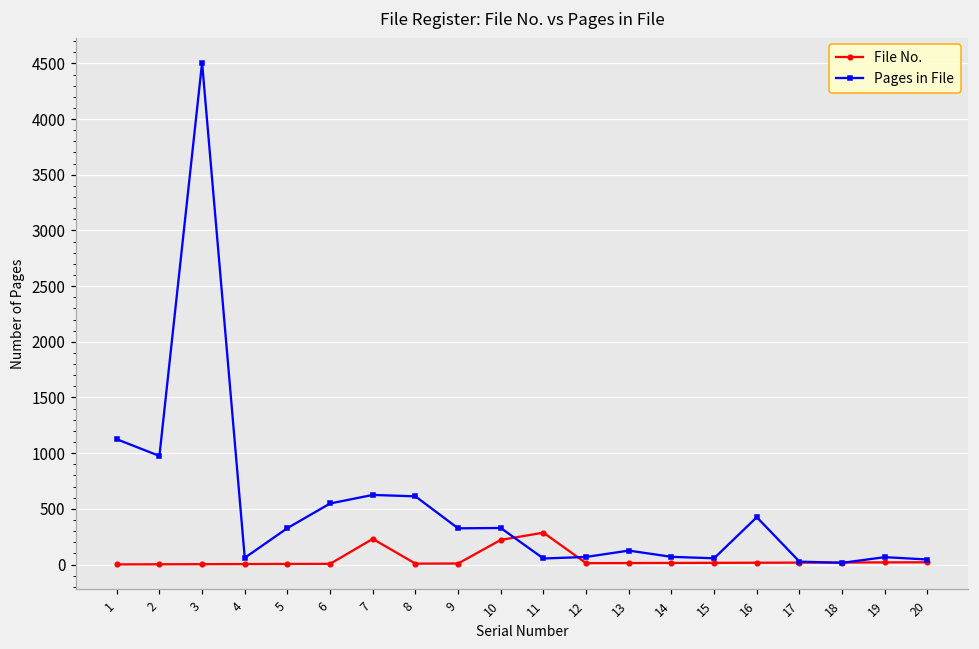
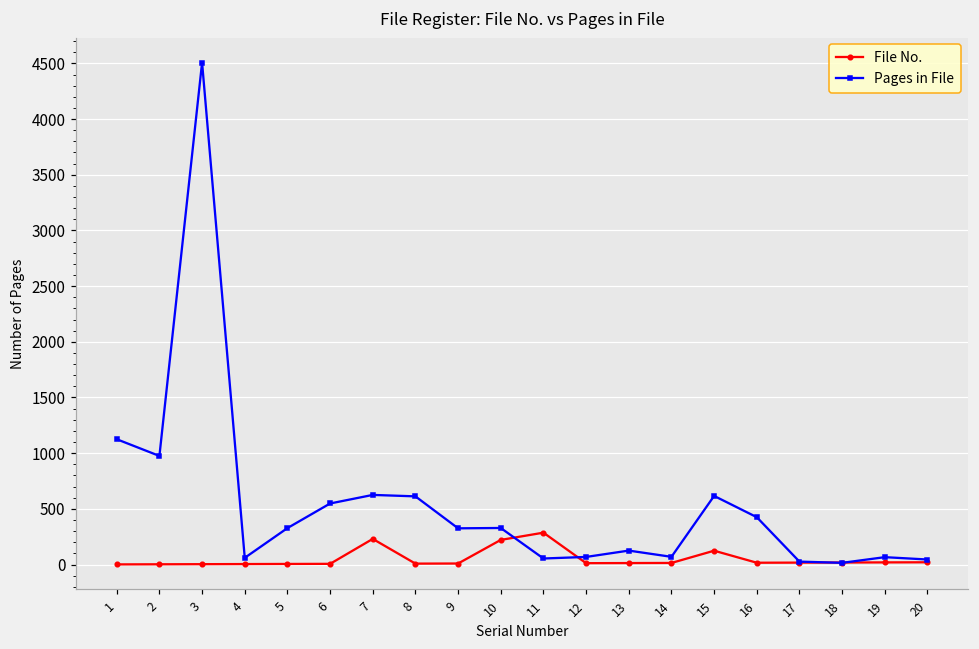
File No., 15: 20 -> 120
Pages in File, 15: 60 -> 620
